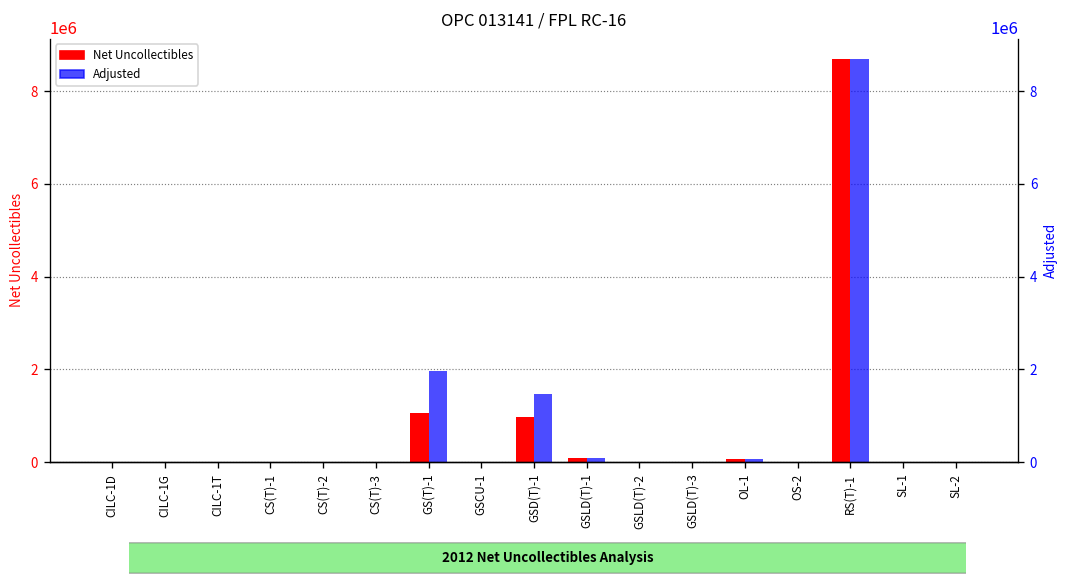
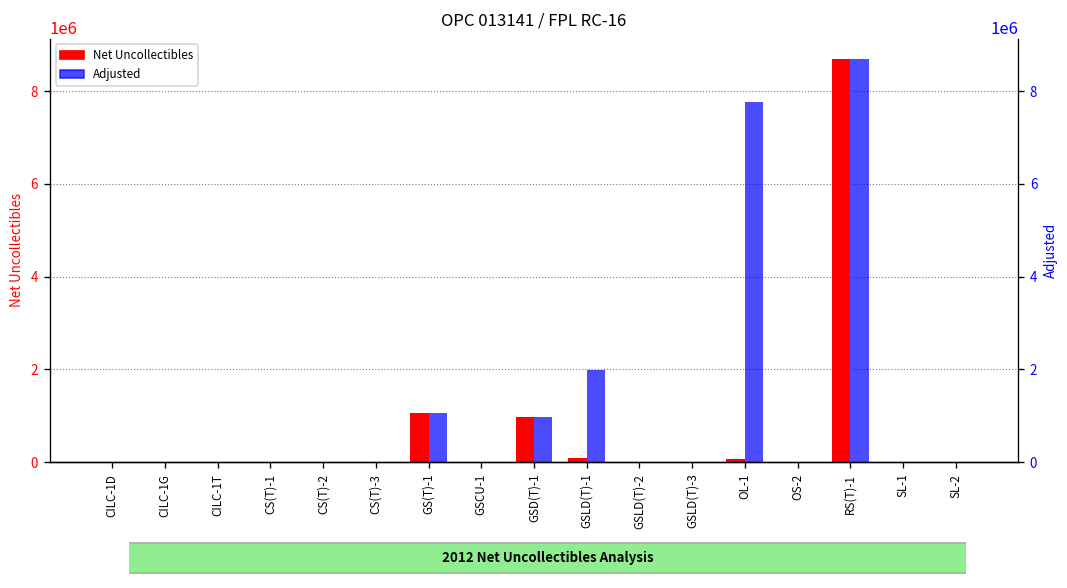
Adjusted, GS(T)-1: 2000000 -> 1000000
Adjusted, GSD(T)-1: 1500000 -> 1000000
Adjusted, GSLD(T)-1: 100000 -> 2000000
Adjusted, OL-1: 100000 -> 7800000
